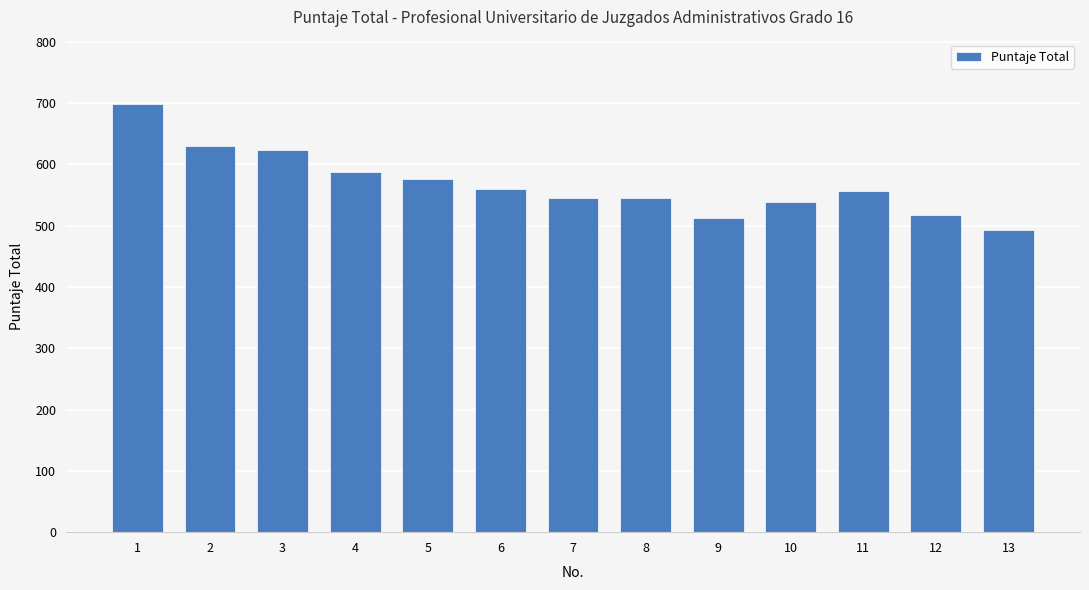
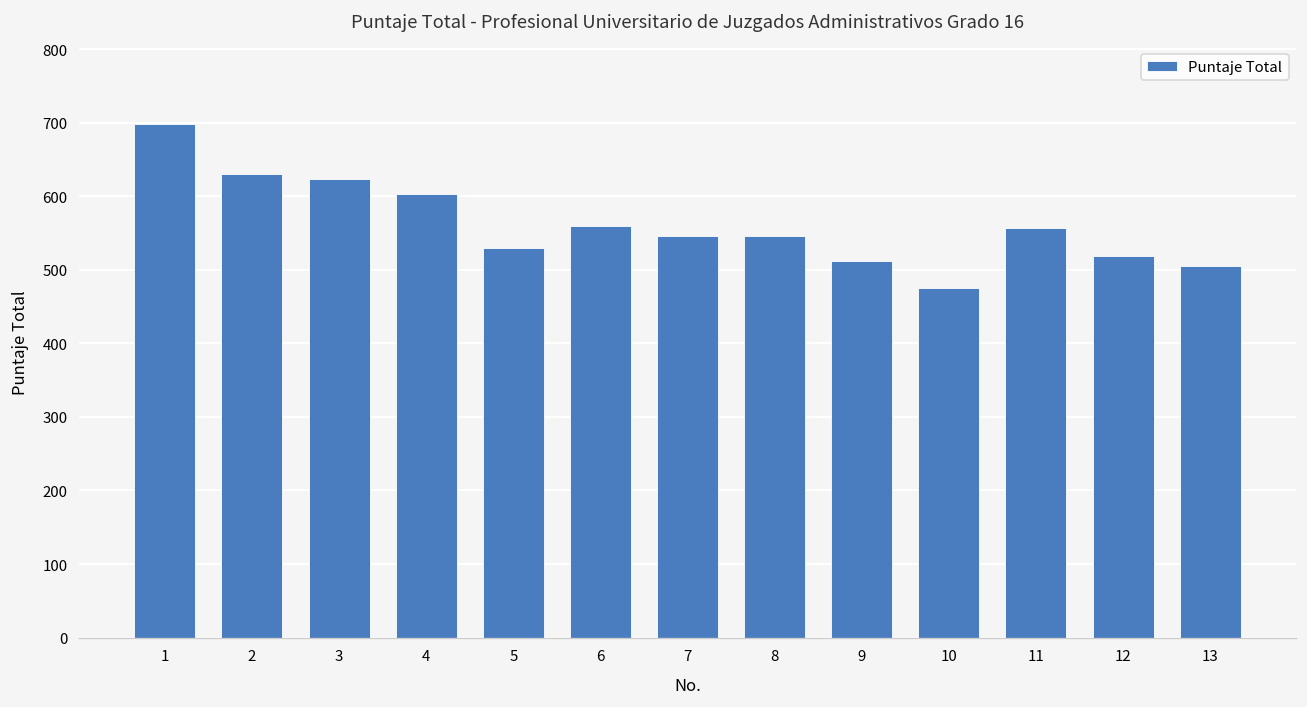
4: 590 -> 600
5: 580 -> 530
10: 540 -> 480
13: 490 -> 510
